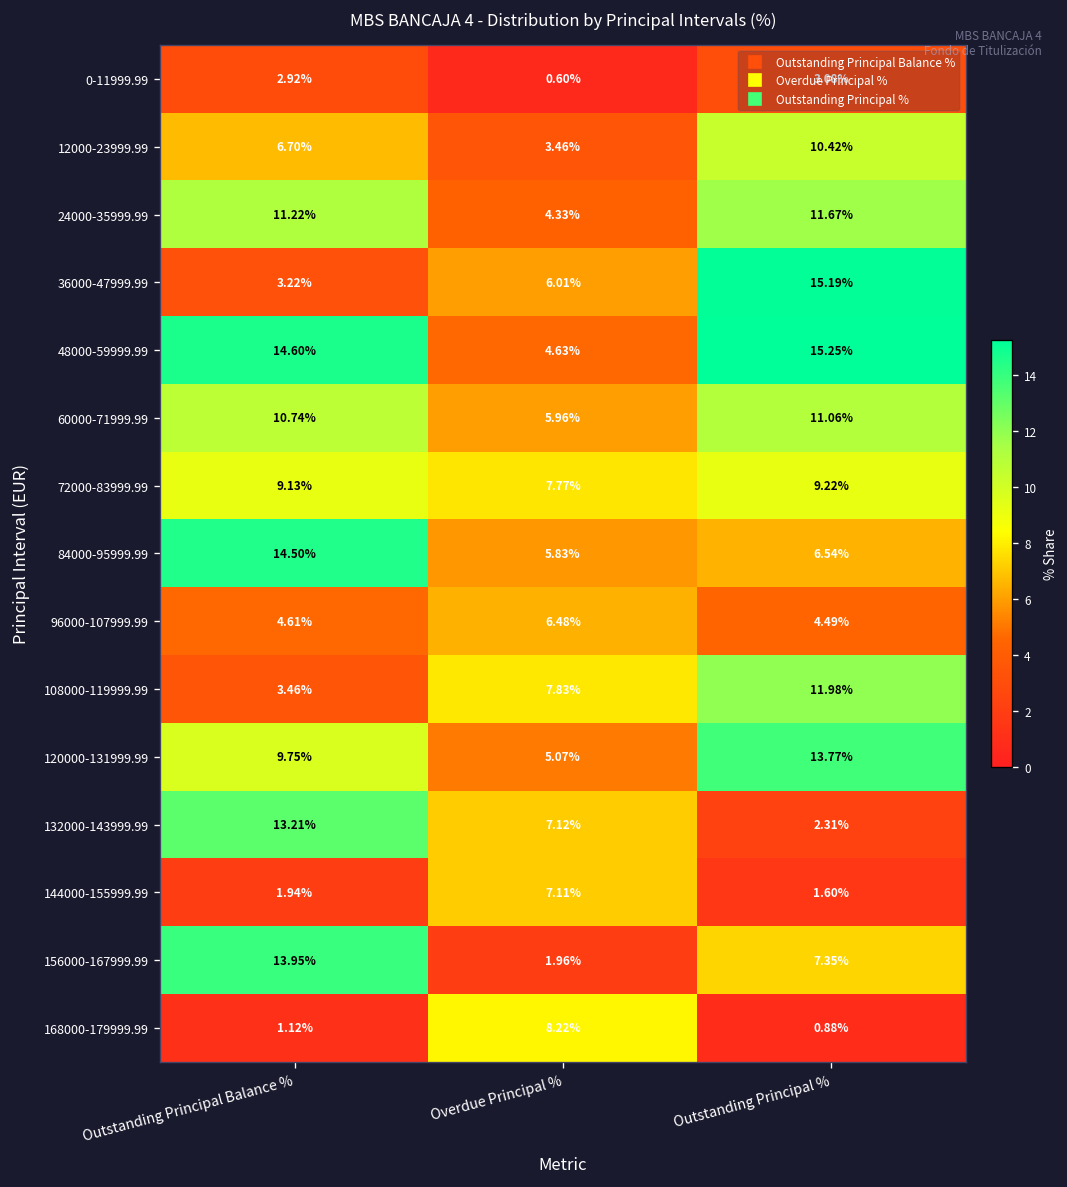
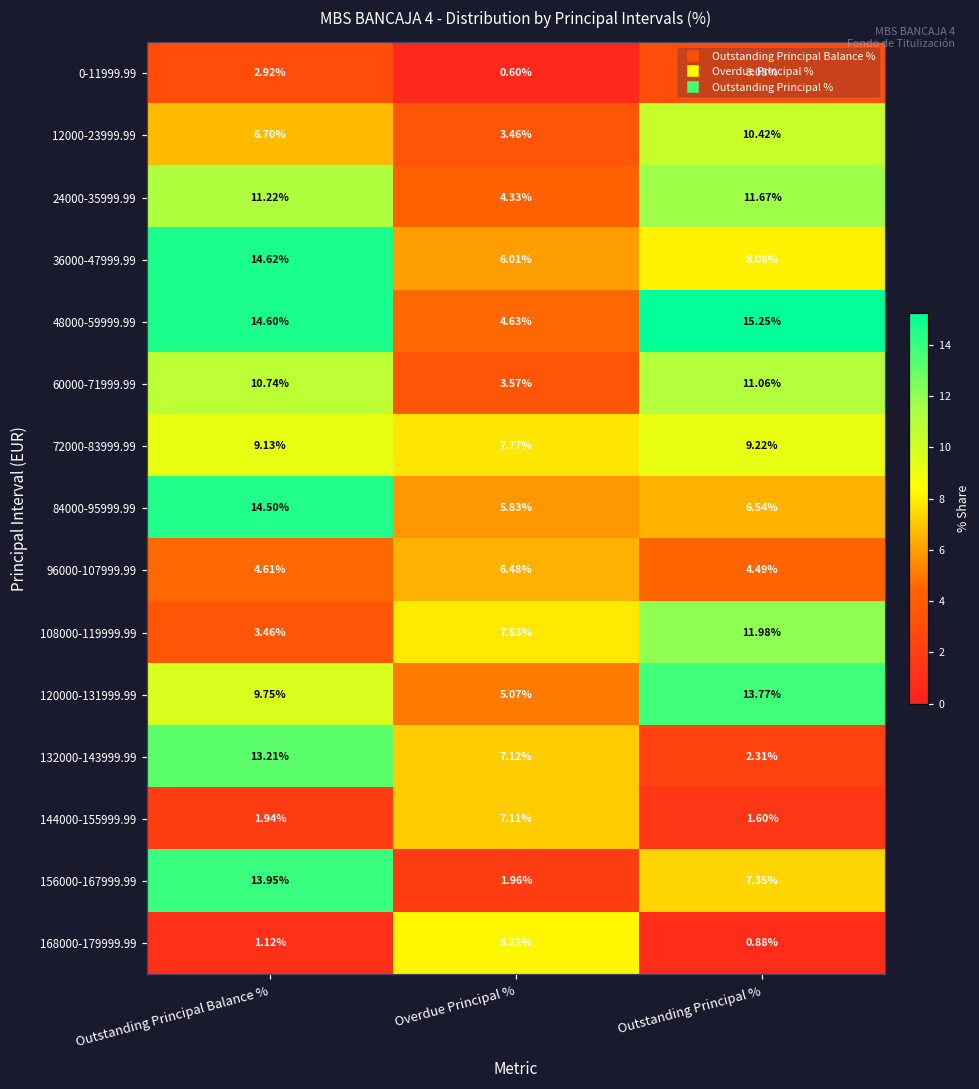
36000-47999.99, Outstanding Principal Balance %: 3.22% -> 14.62%
36000-47999.99, Outstanding Principal %: 15.19% -> 8.08%
60000-71999.99, Overdue Principal %: 5.96% -> 3.57%
